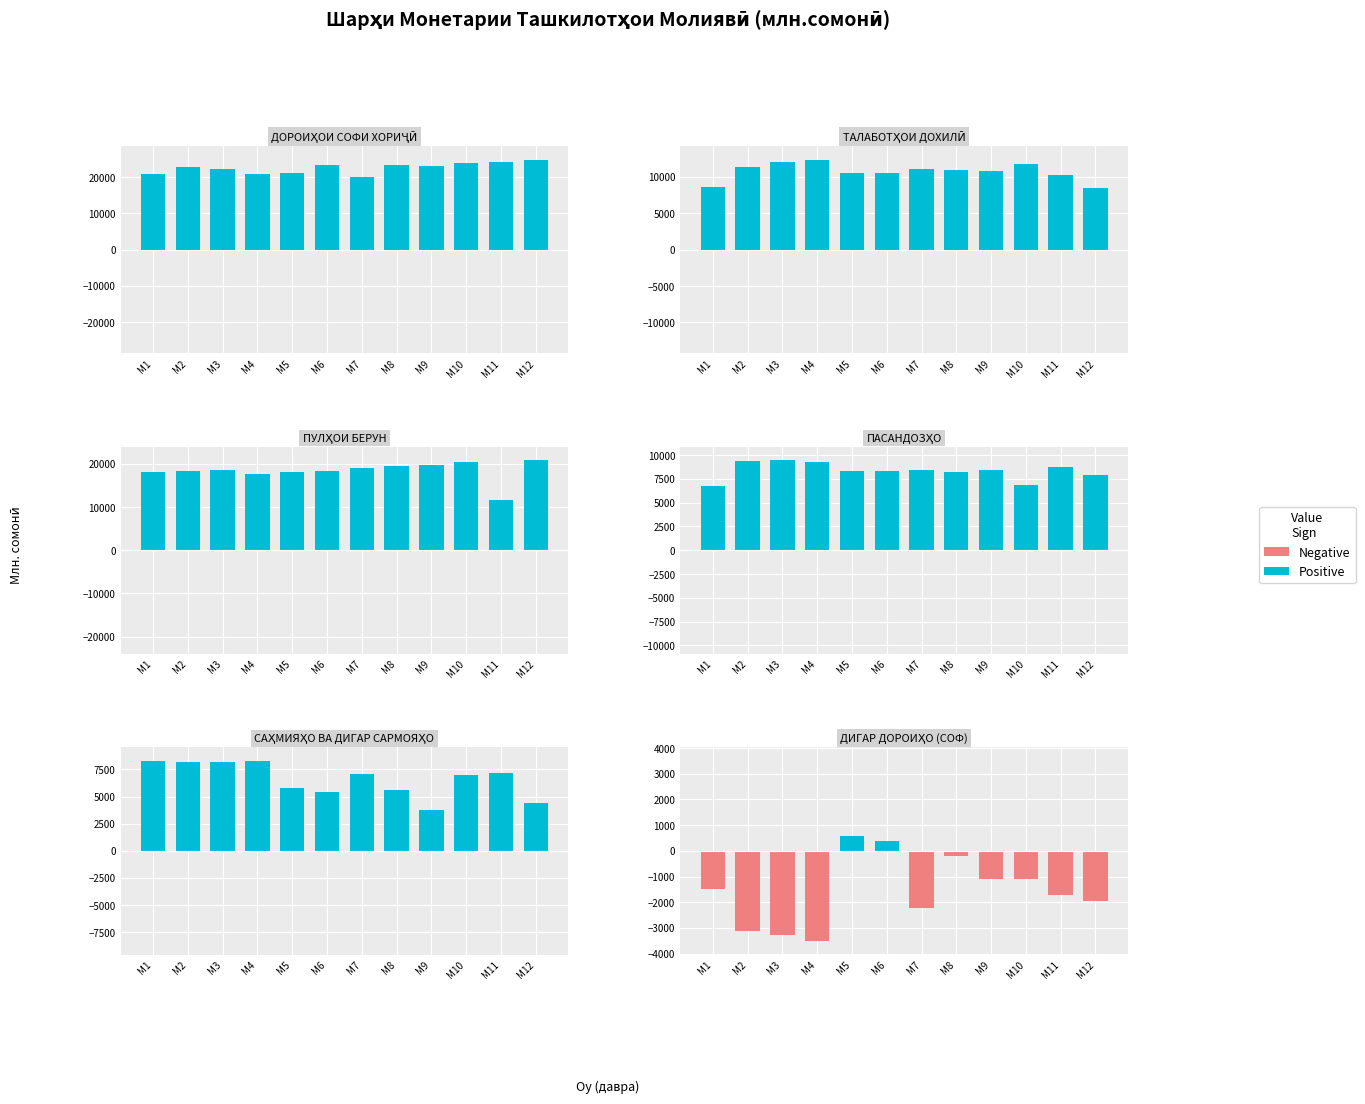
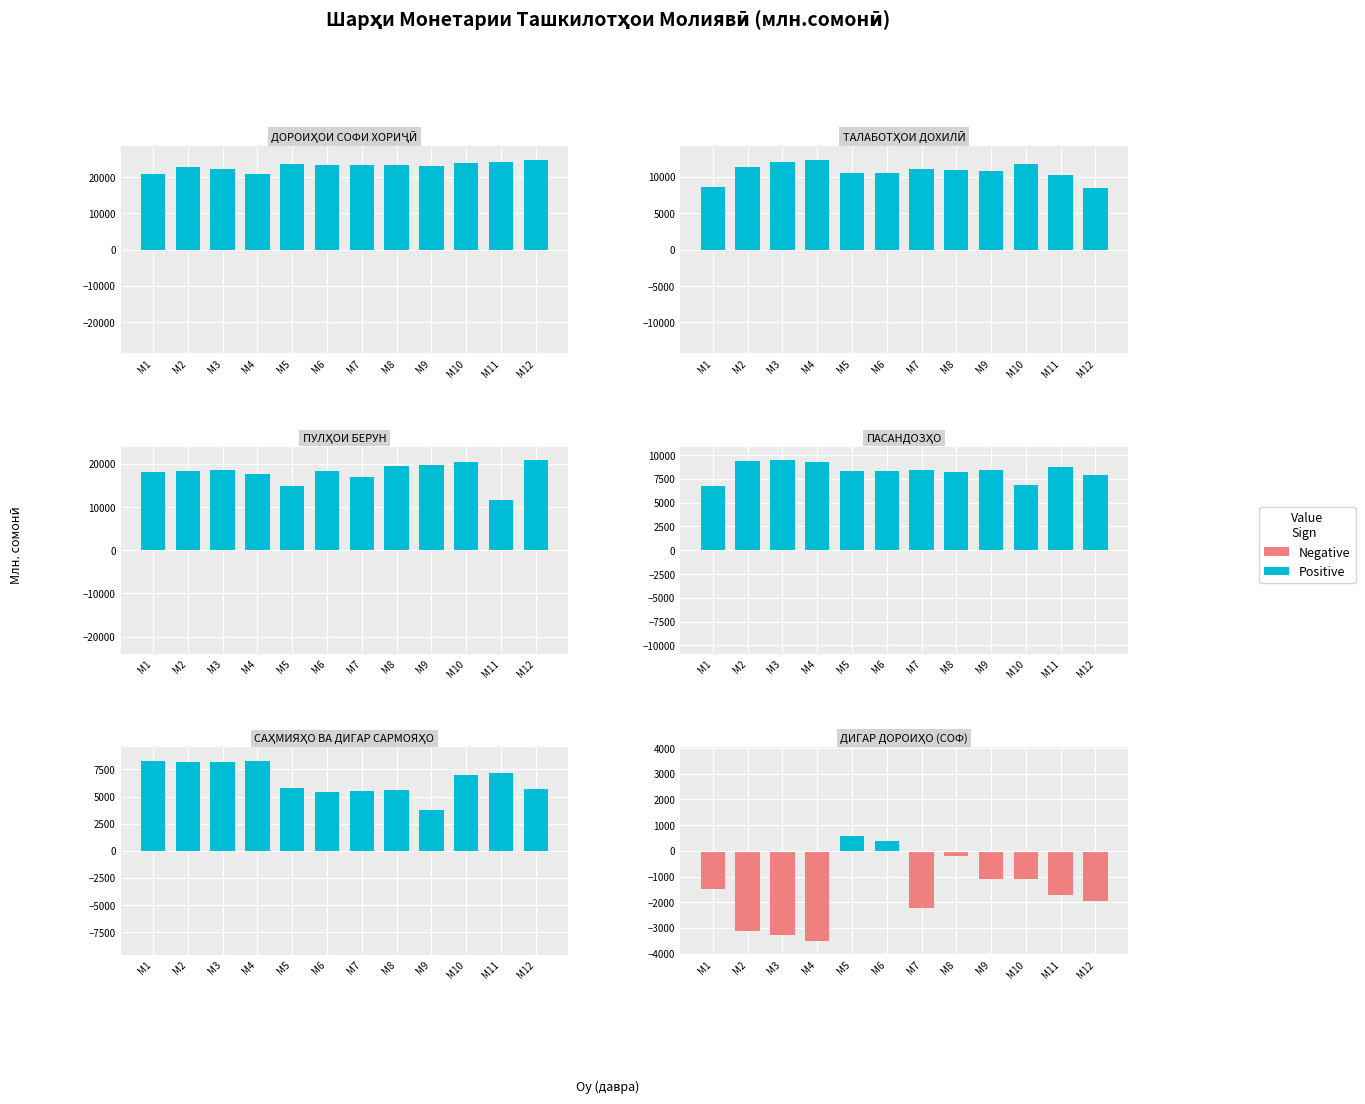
ДОРОИҲОИ СОФИ ХОРИҶӢ, Positive, M5: 21000 -> 24000
ДОРОИҲОИ СОФИ ХОРИҶӢ, Positive, M7: 20000 -> 23000
ПУЛҲОИ БЕРУН, Positive, M5: 18000 -> 15000
ПУЛҲОИ БЕРУН, Positive, M7: 19000 -> 17000
САҲМИЯҲО ВА ДИГАР САРМОЯҲО, Positive, M7: 7100 -> 5500
САҲМИЯҲО ВА ДИГАР САРМОЯҲО, Positive, M12: 4400 -> 5700
